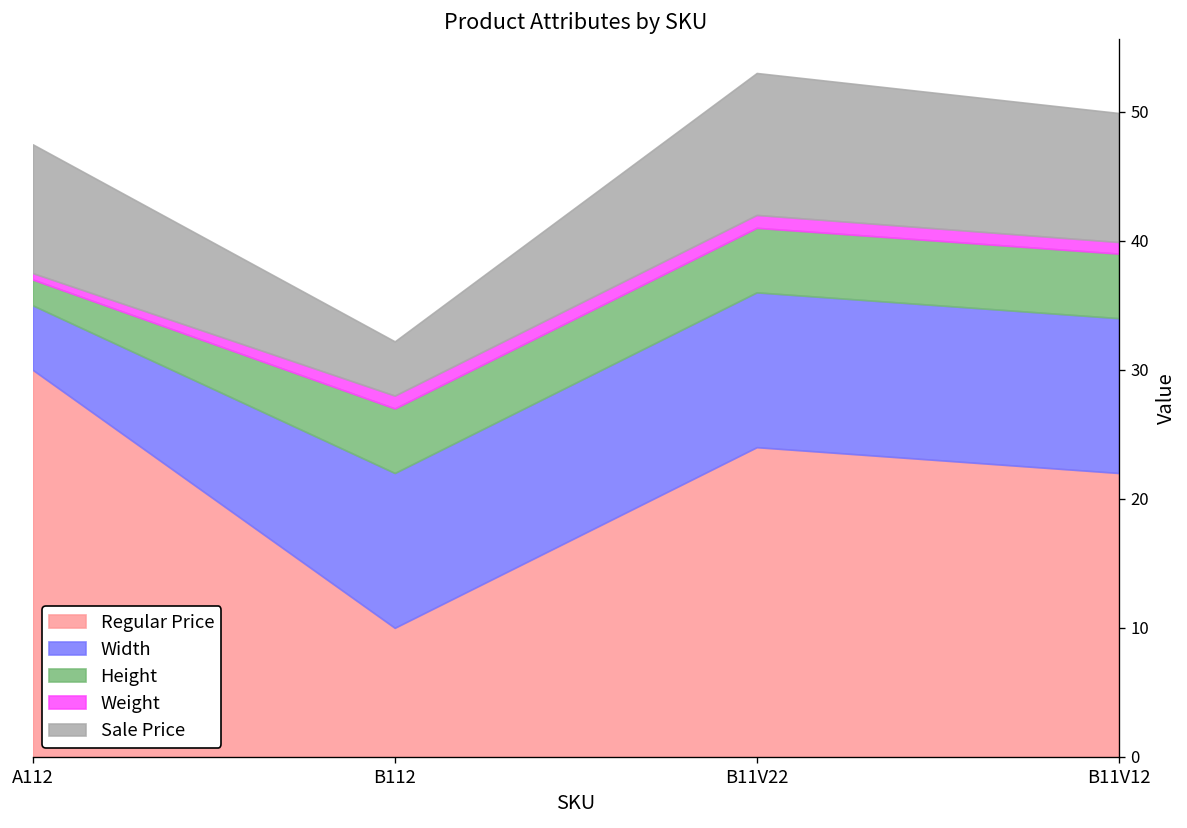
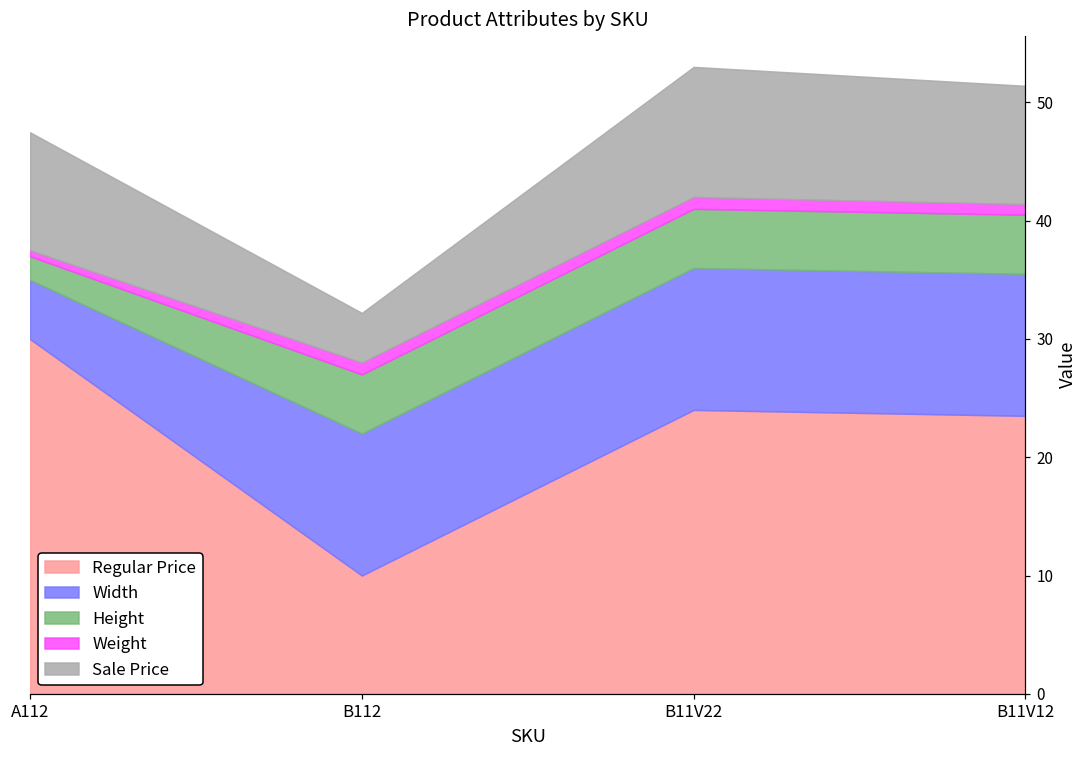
Regular Price, B11V12: 22.0 -> 23.5
